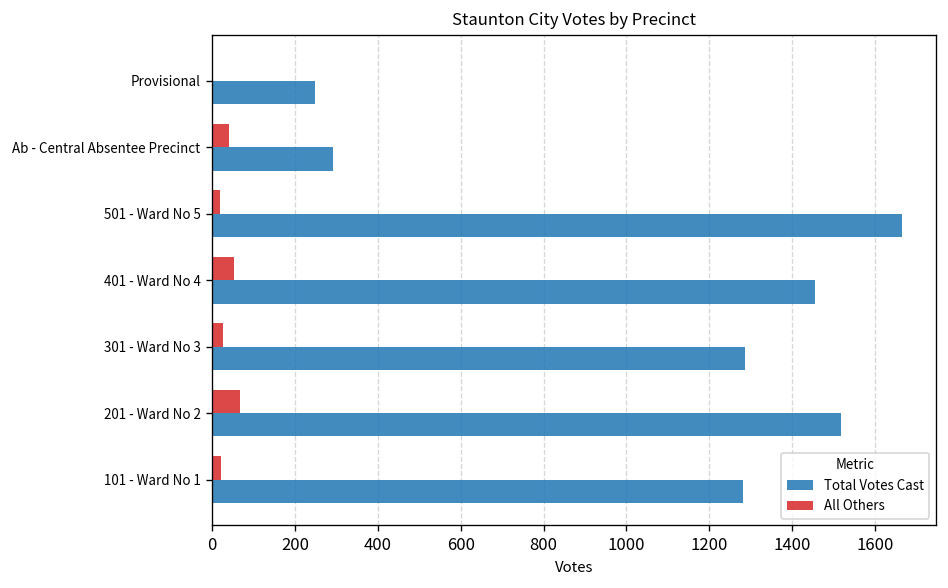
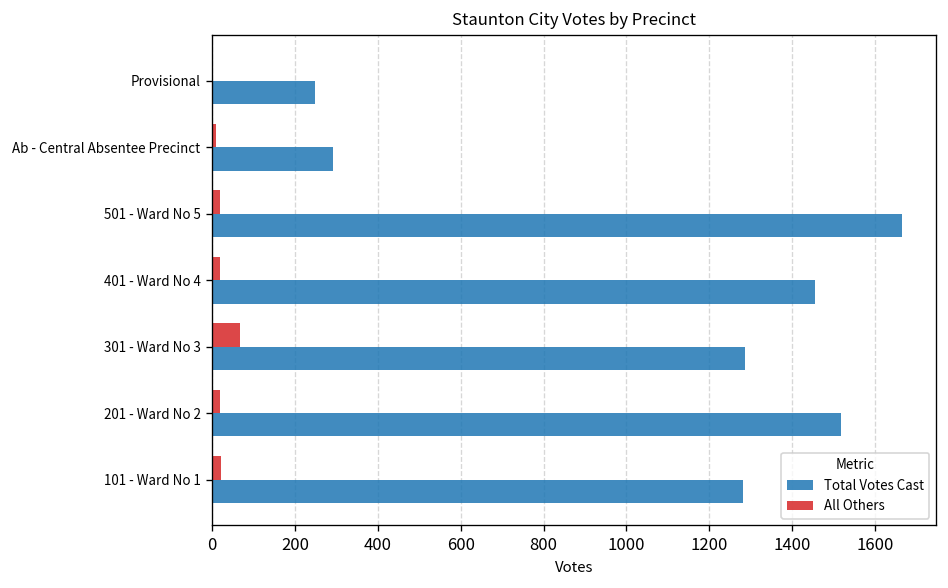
All Others, Ab - Central Absentee Precinct: 40 -> 10
All Others, 401 - Ward No 4: 50 -> 20
All Others, 301 - Ward No 3: 30 -> 70
All Others, 201 - Ward No 2: 70 -> 20
